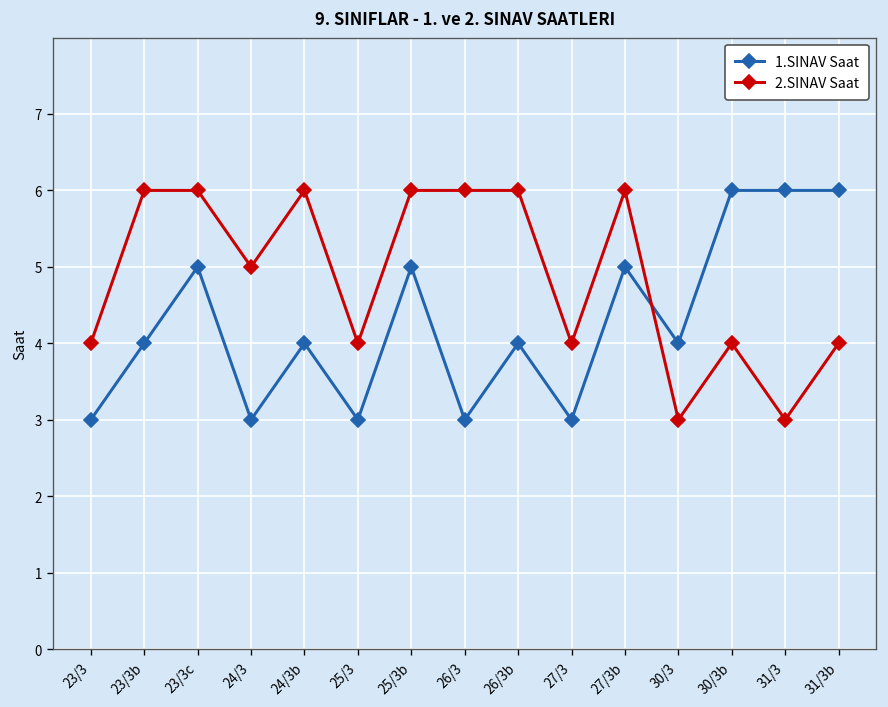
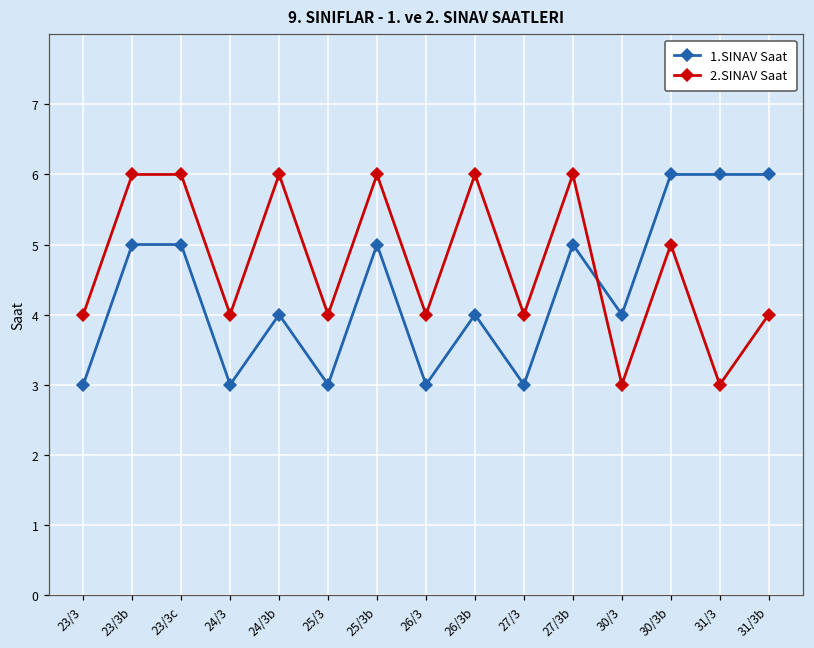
1.SINAV Saat, 23/3b: 4 -> 5
2.SINAV Saat, 24/3: 5 -> 4
2.SINAV Saat, 26/3: 6 -> 4
2.SINAV Saat, 30/3b: 4 -> 5
